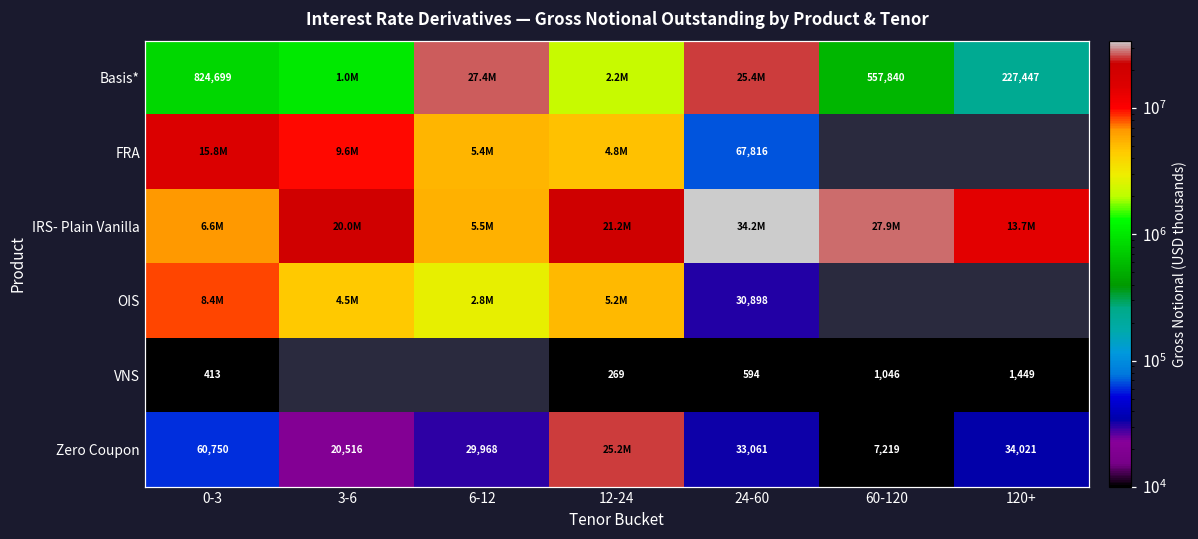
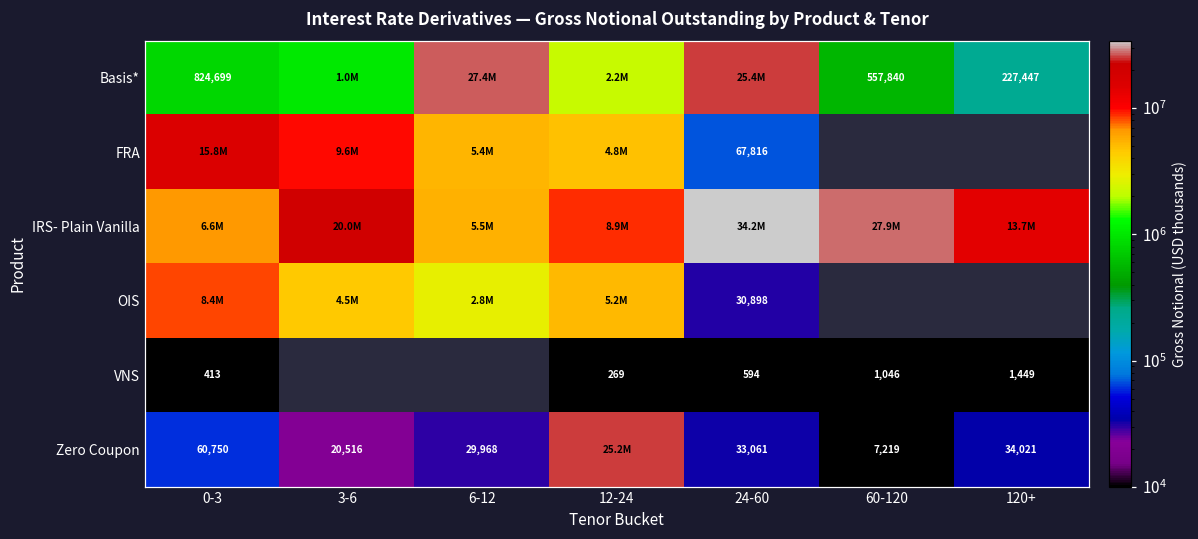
IRS- Plain Vanilla, 12-24: 21.2M -> 8.9M
